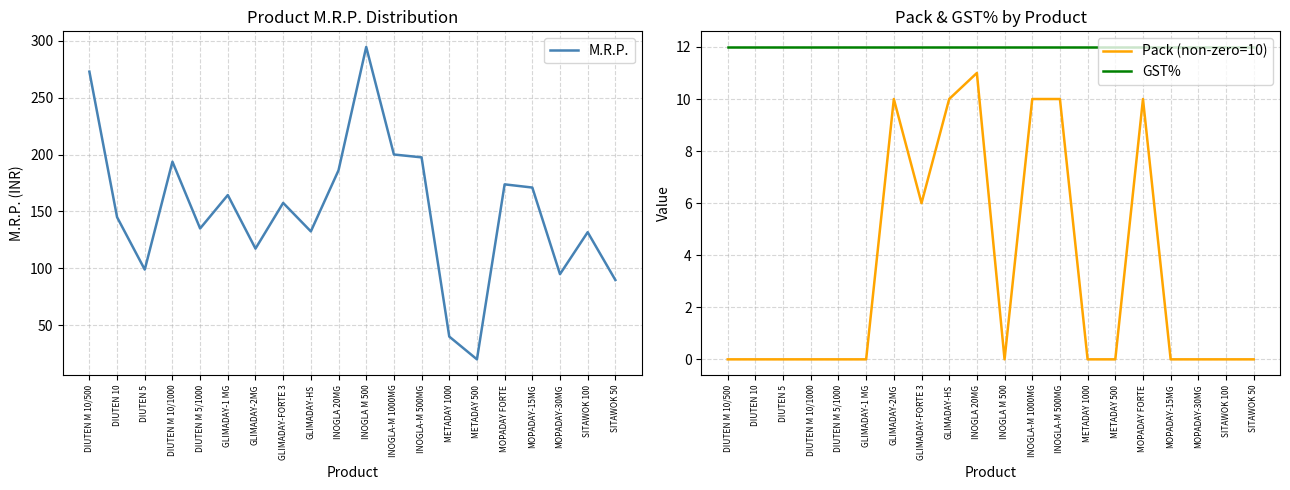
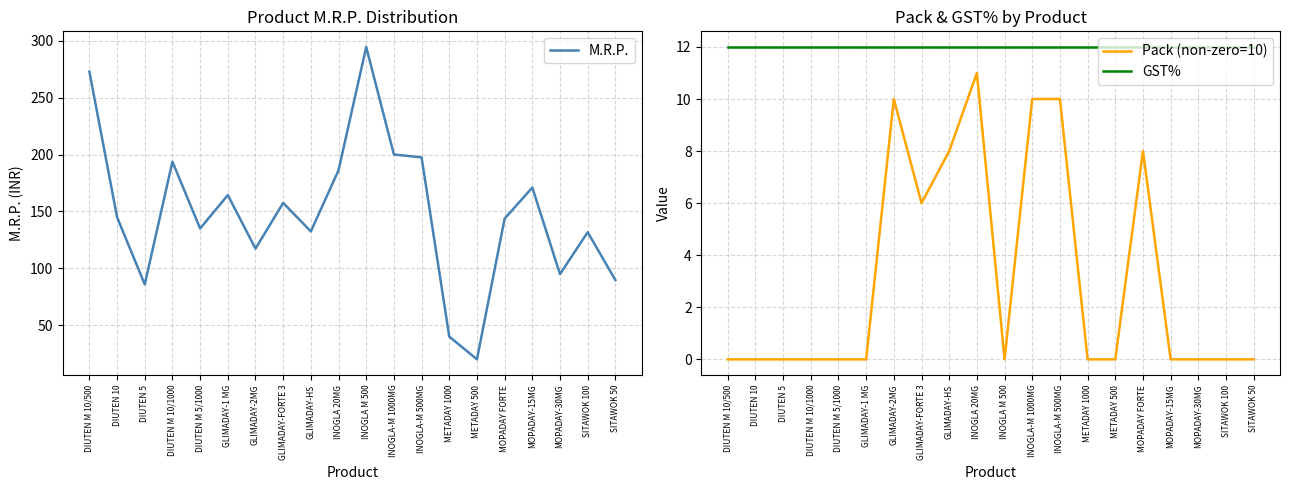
Product M.R.P. Distribution, DIUTEN 5: 99 -> 86
Product M.R.P. Distribution, MOPADAY FORTE: 174 -> 144
Pack & GST% by Product, Pack (non-zero=10), GLIMADAY-HS: 10 -> 8
Pack & GST% by Product, Pack (non-zero=10), MOPADAY FORTE: 10 -> 8
